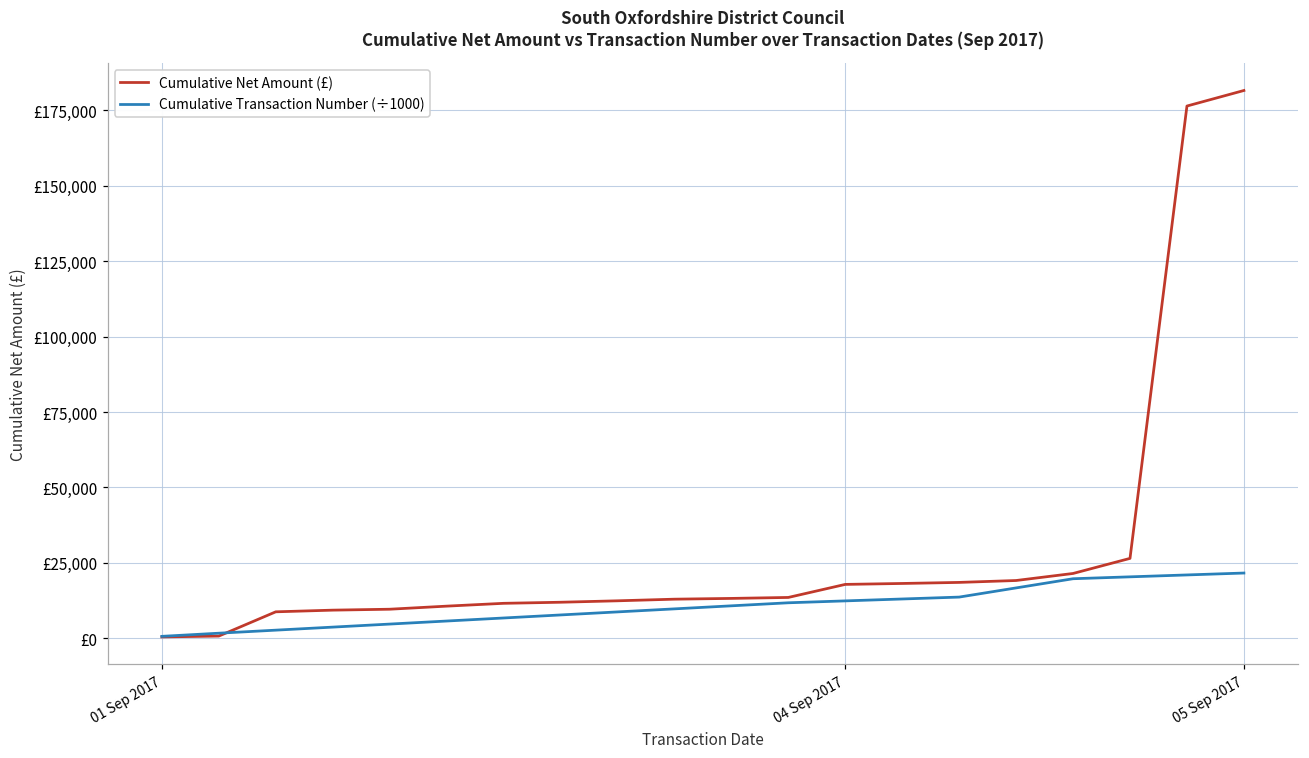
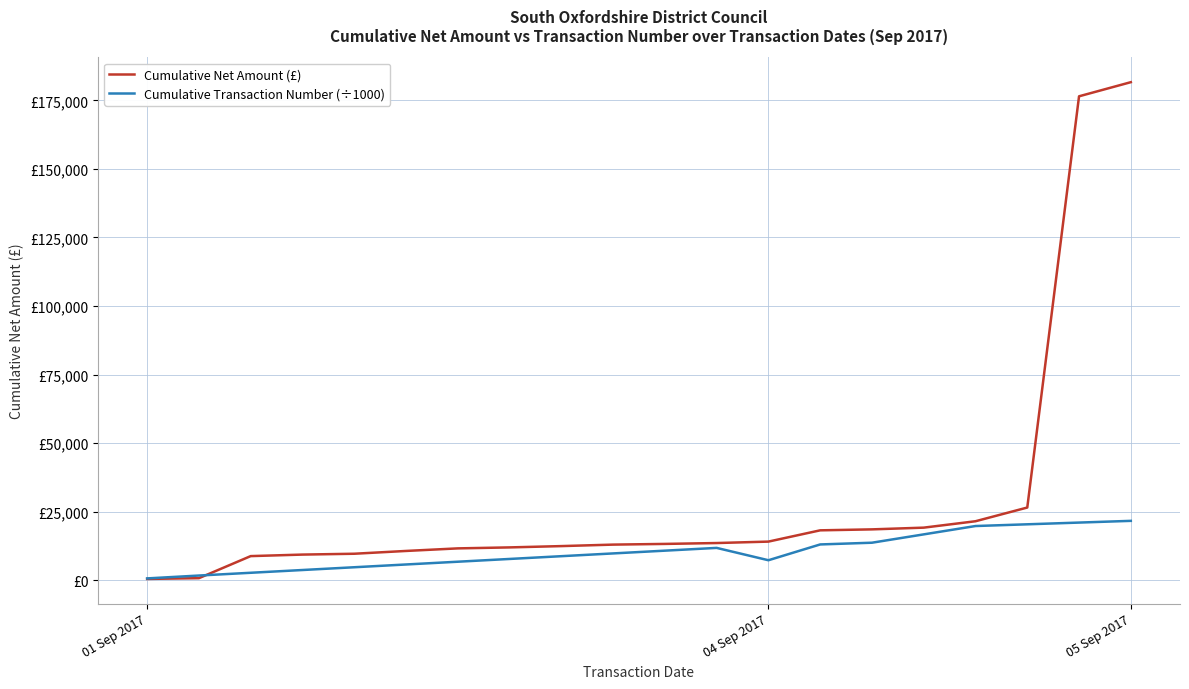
Cumulative Net Amount (£), 04 Sep 2017: £18,000 -> £14,000
Cumulative Transaction Number (÷1000), 04 Sep 2017: £12,000 -> £7,000
